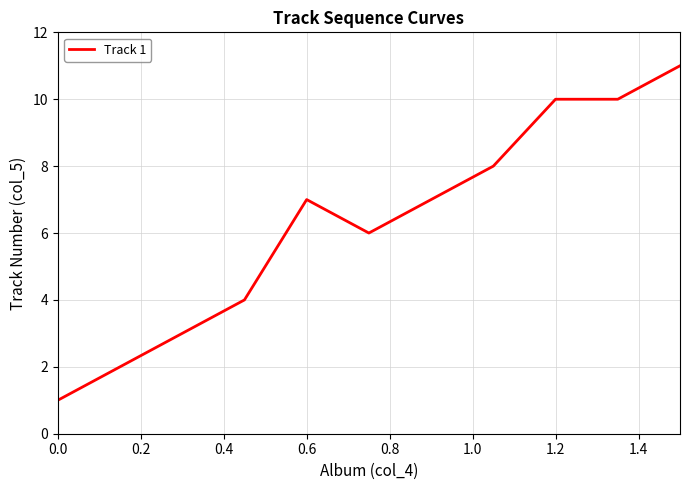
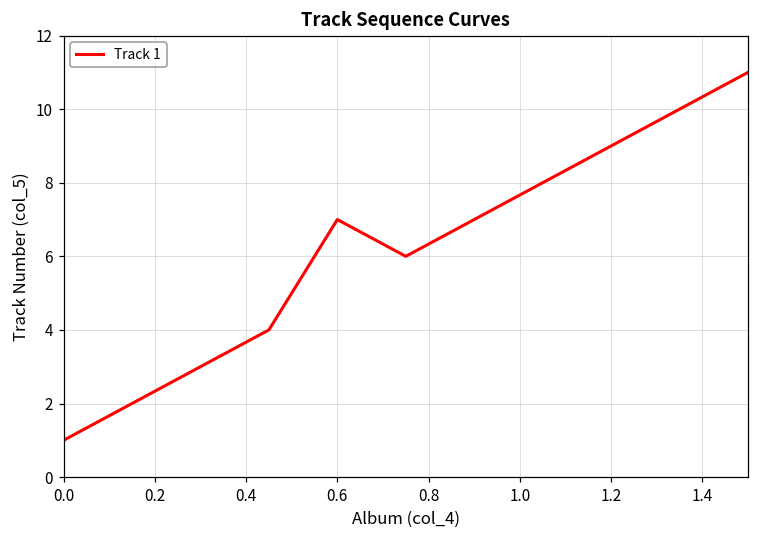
1.2: 10 -> 9
